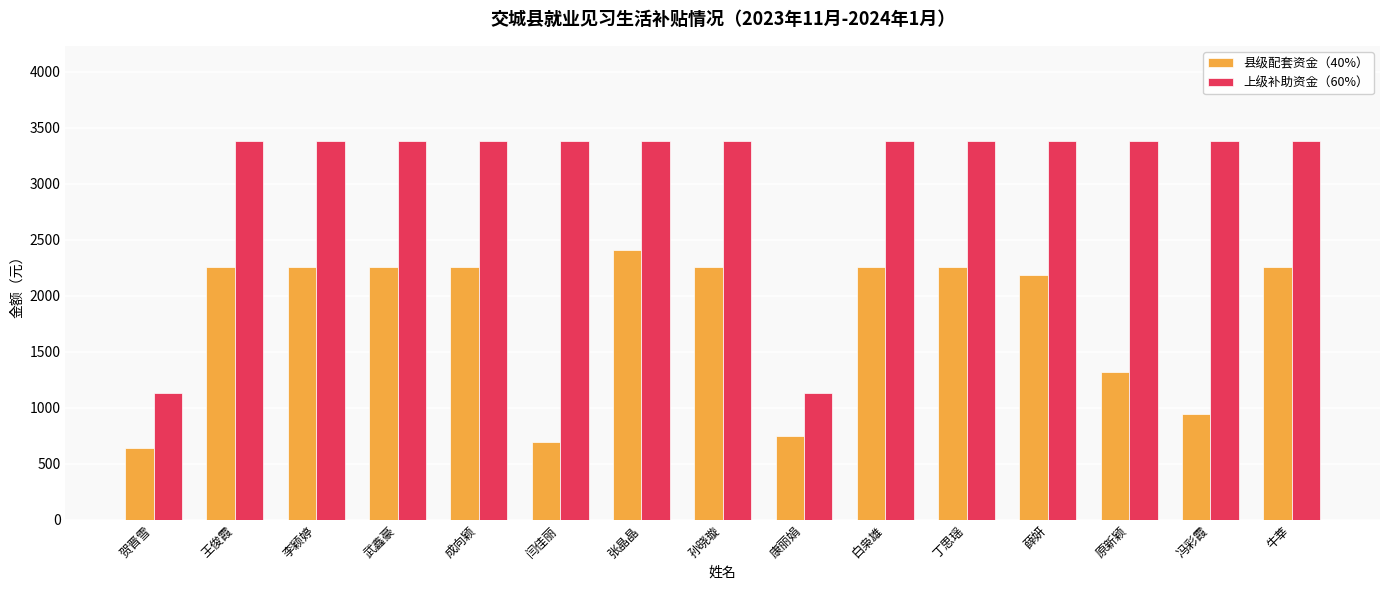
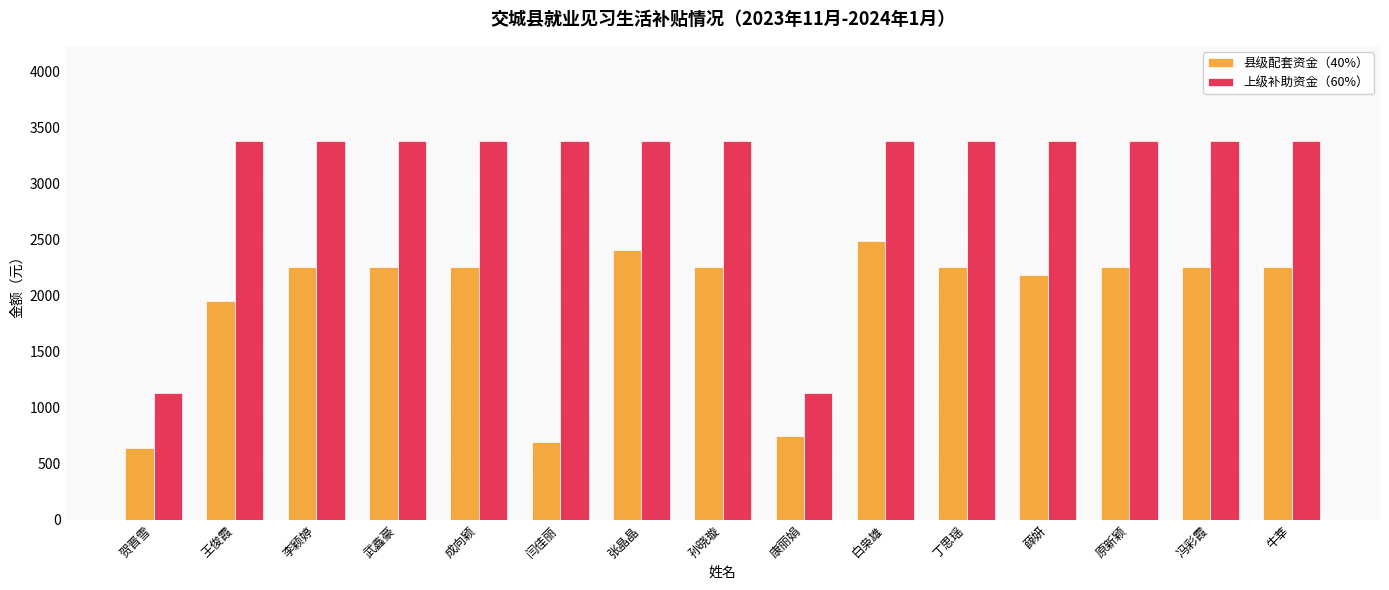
县级配套资金（40%）, 王俊霞: 2260 -> 1960
县级配套资金（40%）, 白枭雄: 2260 -> 2490
县级配套资金（40%）, 原新颖: 1320 -> 2260
县级配套资金（40%）, 冯彩霞: 940 -> 2260
